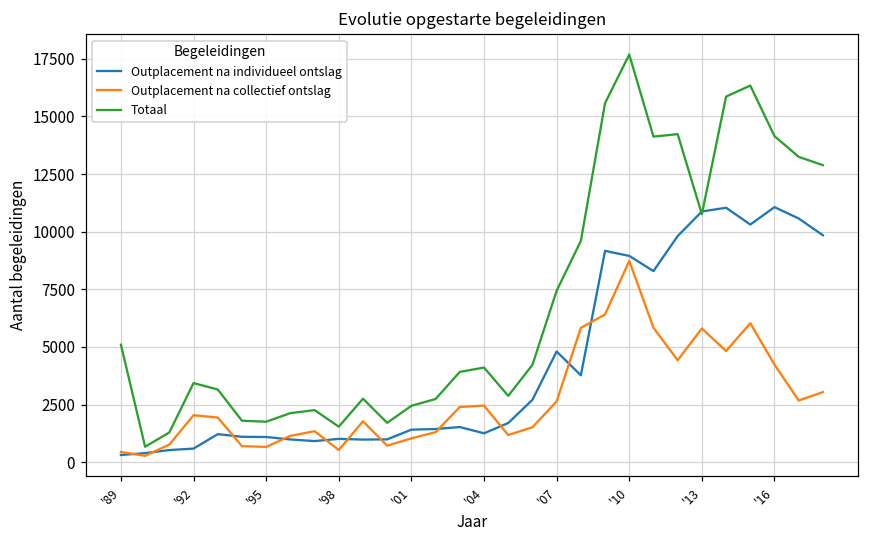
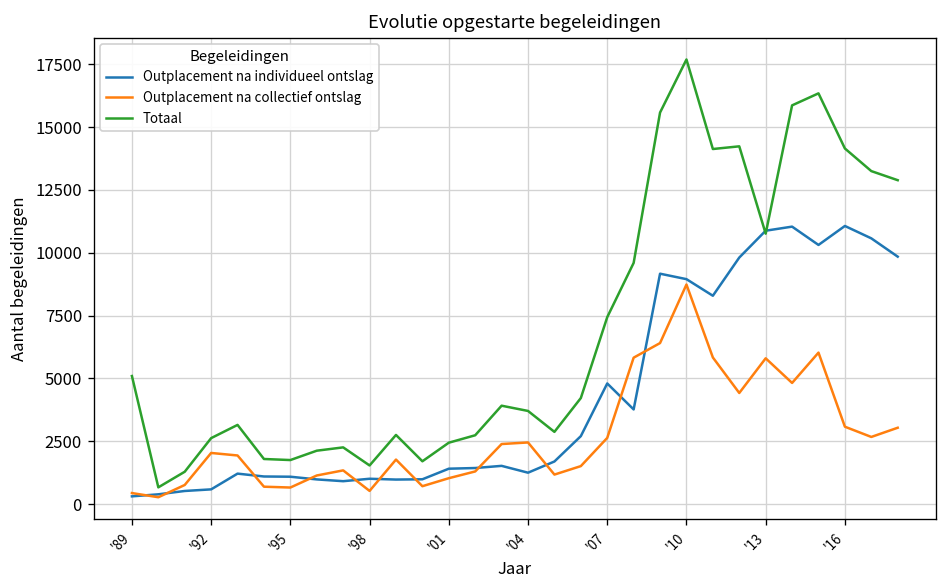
Totaal, '92: 3400 -> 2600
Totaal, '04: 4100 -> 3700
Outplacement na collectief ontslag, '16: 4200 -> 3100
